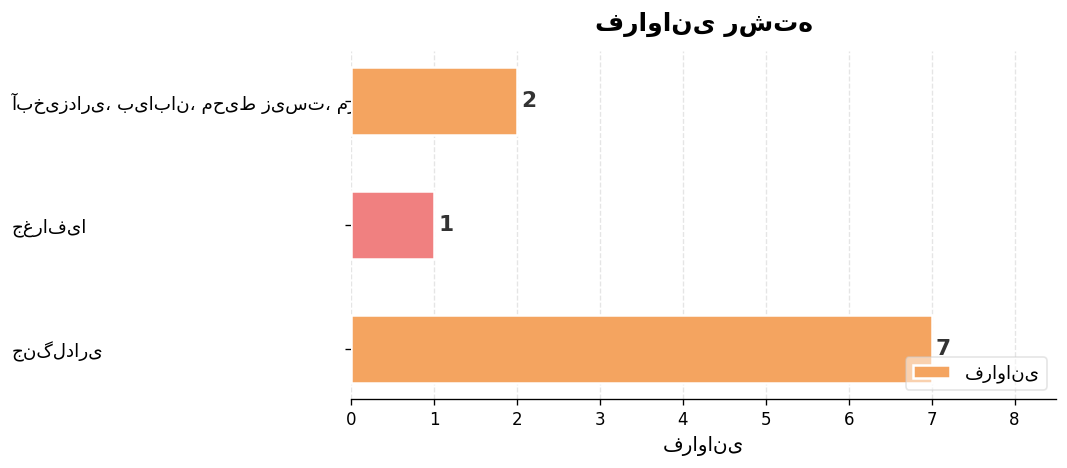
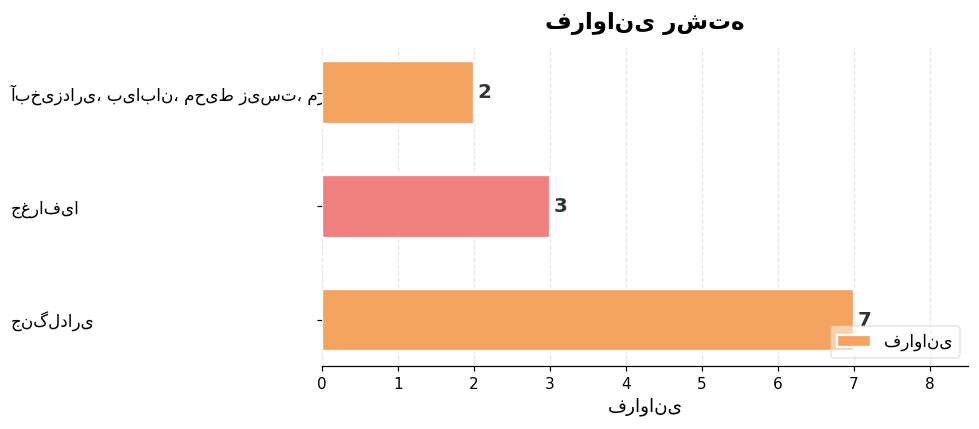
جغرافیا: 1 -> 3
